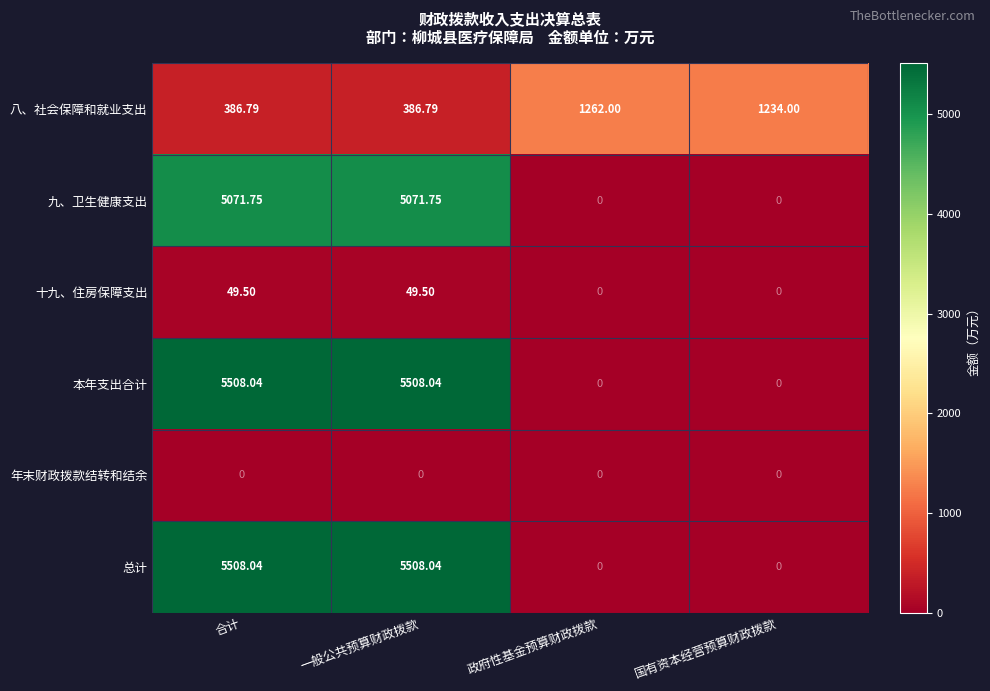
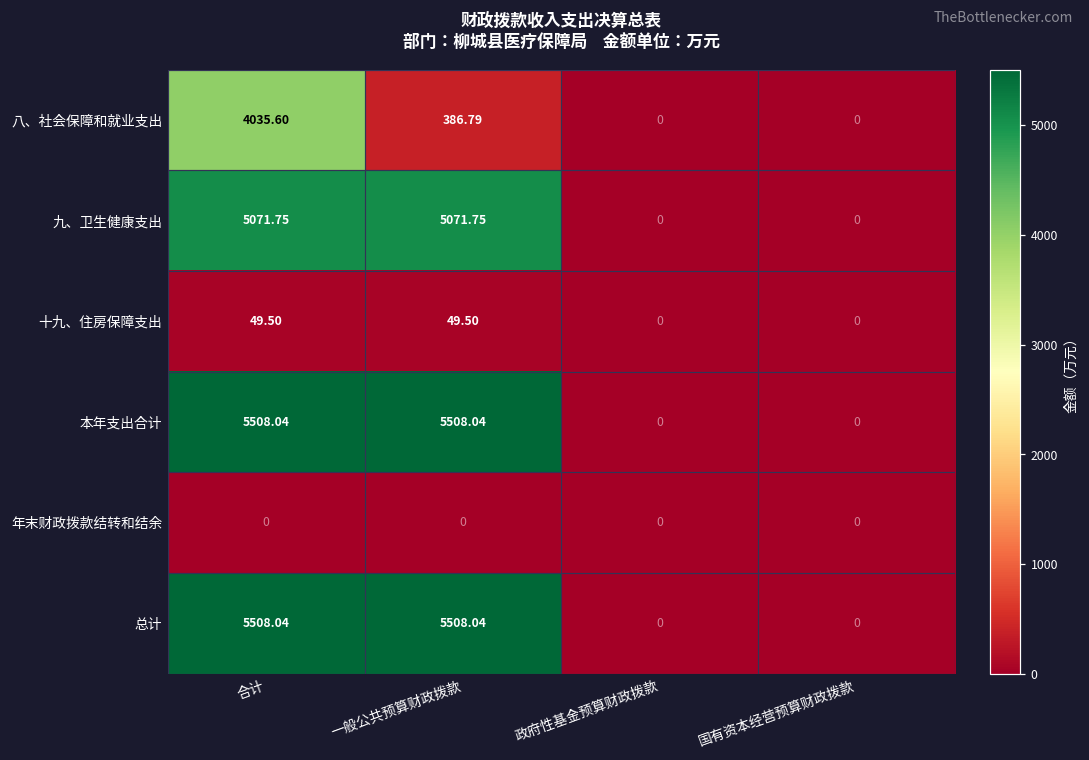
八、社会保障和就业支出, 合计: 386.79 -> 4035.60
八、社会保障和就业支出, 政府性基金预算财政拨款: 1262.00 -> 0
八、社会保障和就业支出, 国有资本经营预算财政拨款: 1234.00 -> 0
